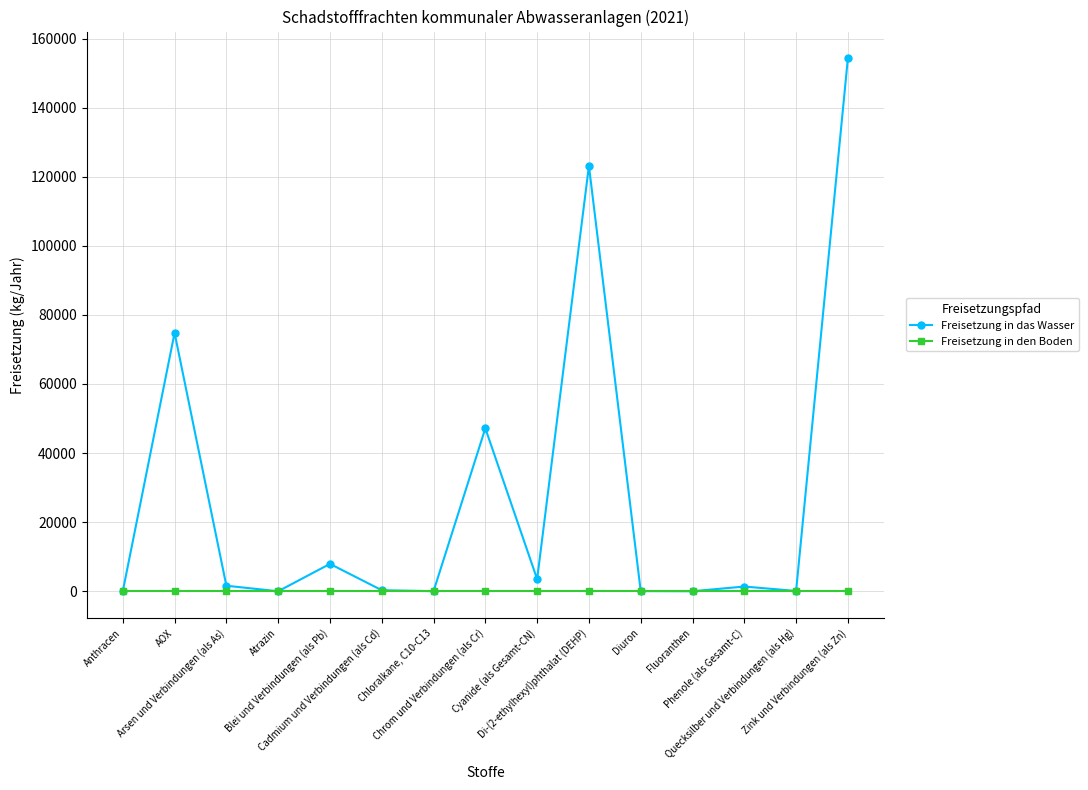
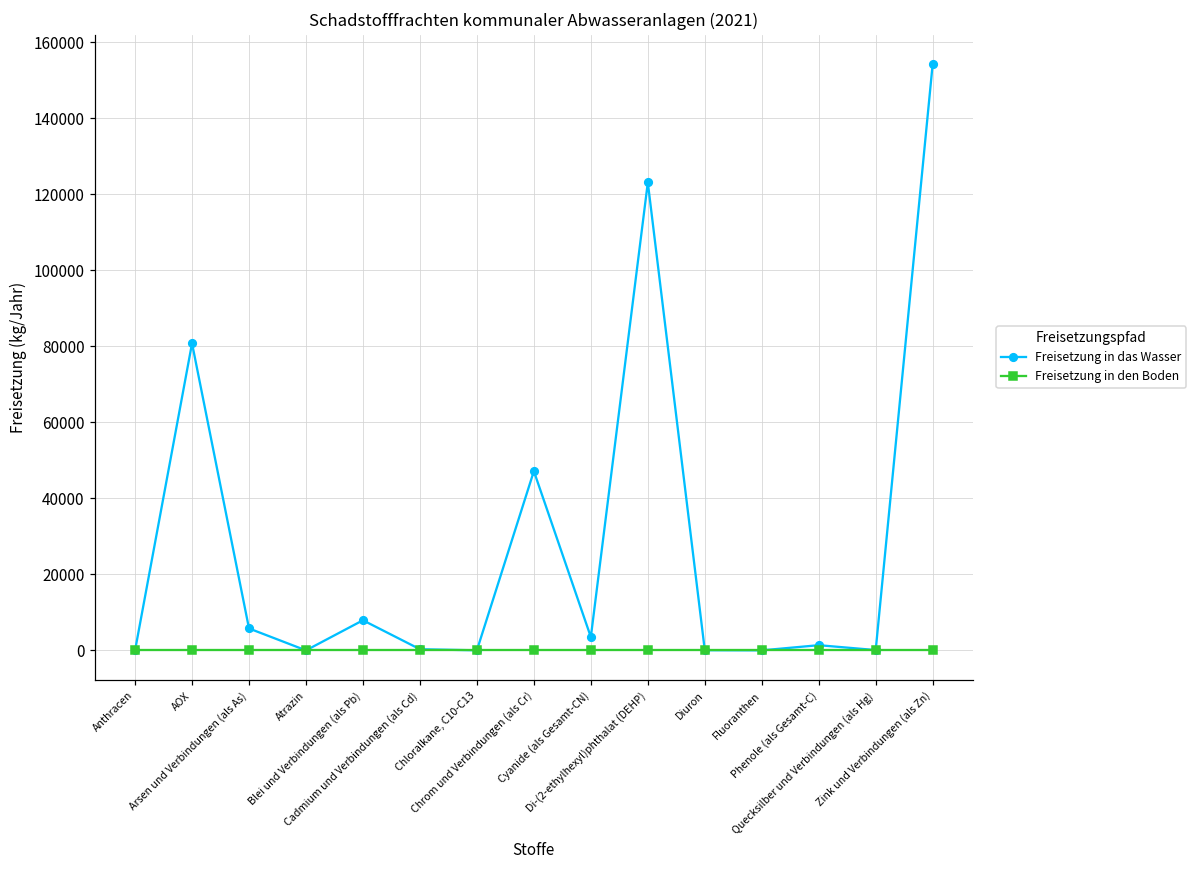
Freisetzung in das Wasser, AOX: 75000 -> 81000
Freisetzung in das Wasser, Arsen und Verbindungen (als As): 2000 -> 6000
